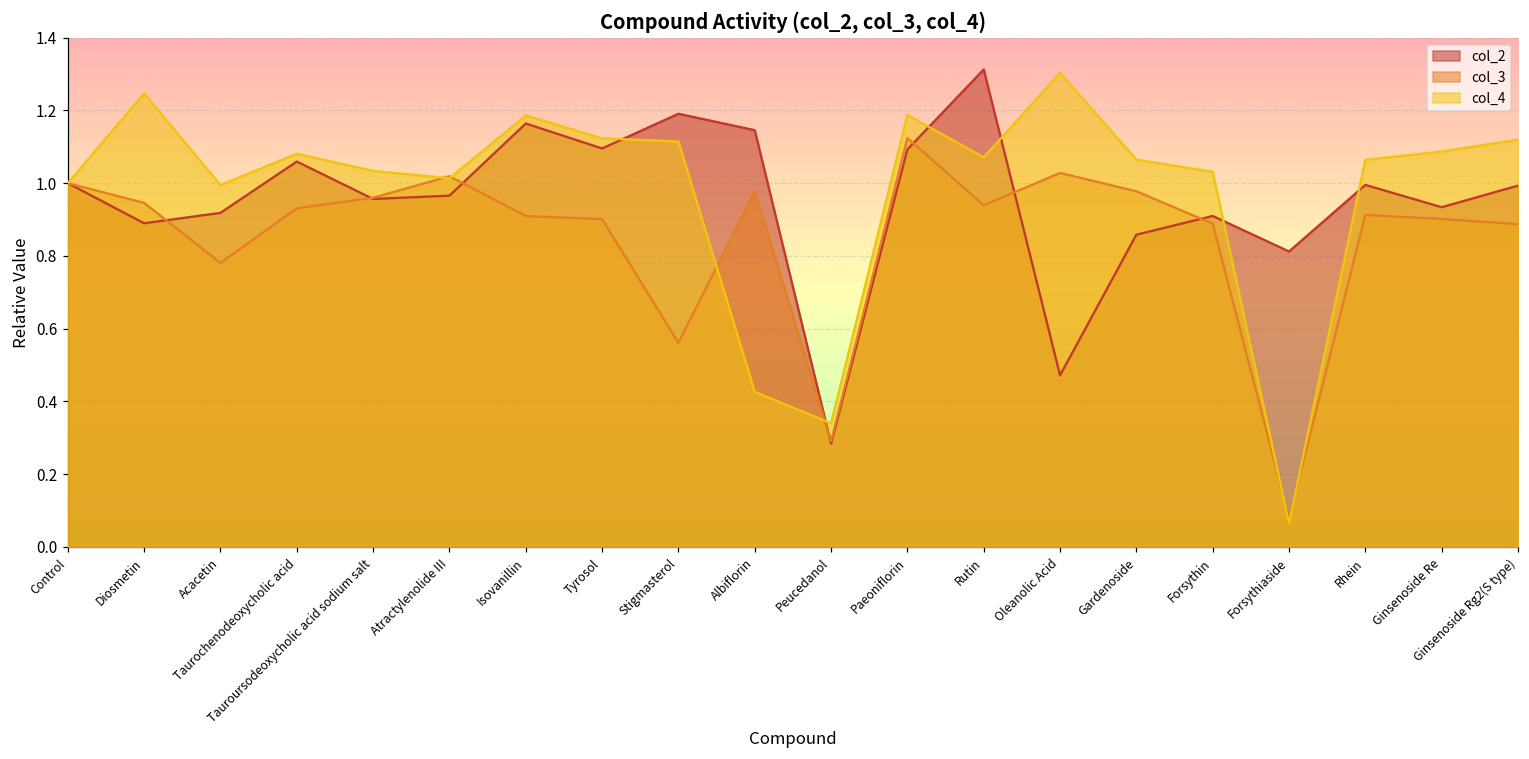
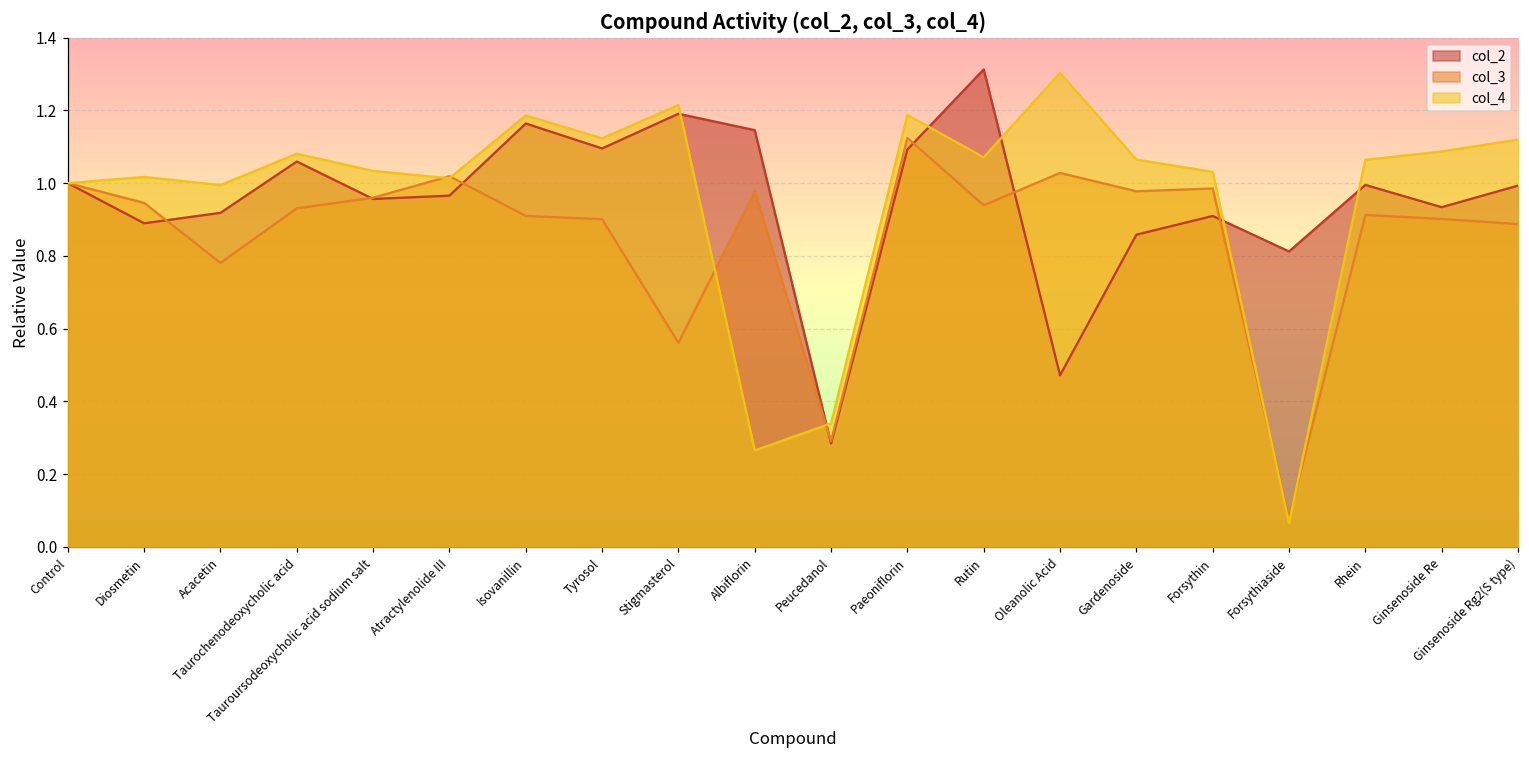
col_4, Diosmetin: 1.25 -> 1.02
col_4, Stigmasterol: 1.11 -> 1.21
col_4, Albiflorin: 0.43 -> 0.26
col_3, Forsythin: 0.89 -> 0.99
